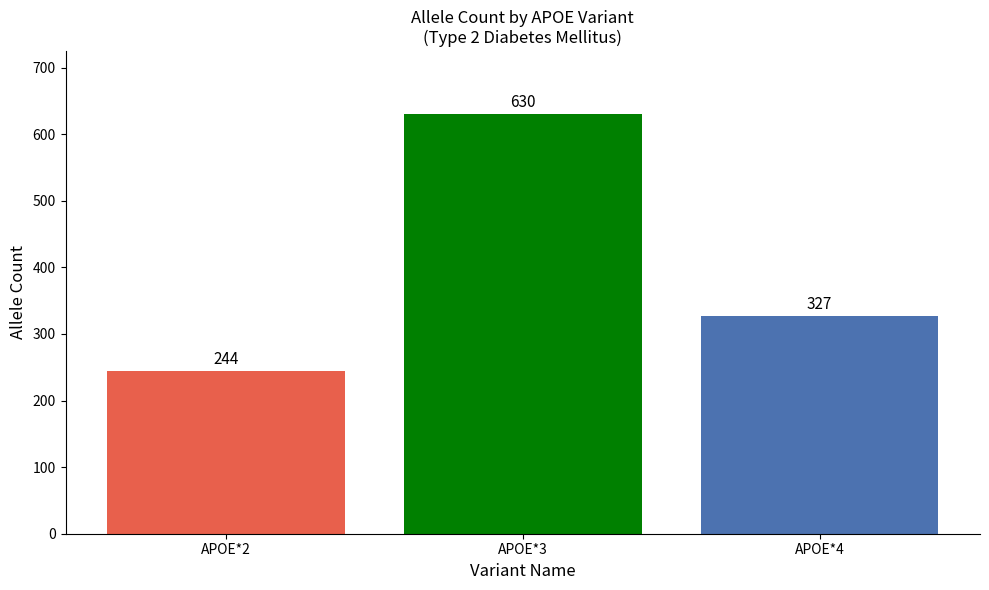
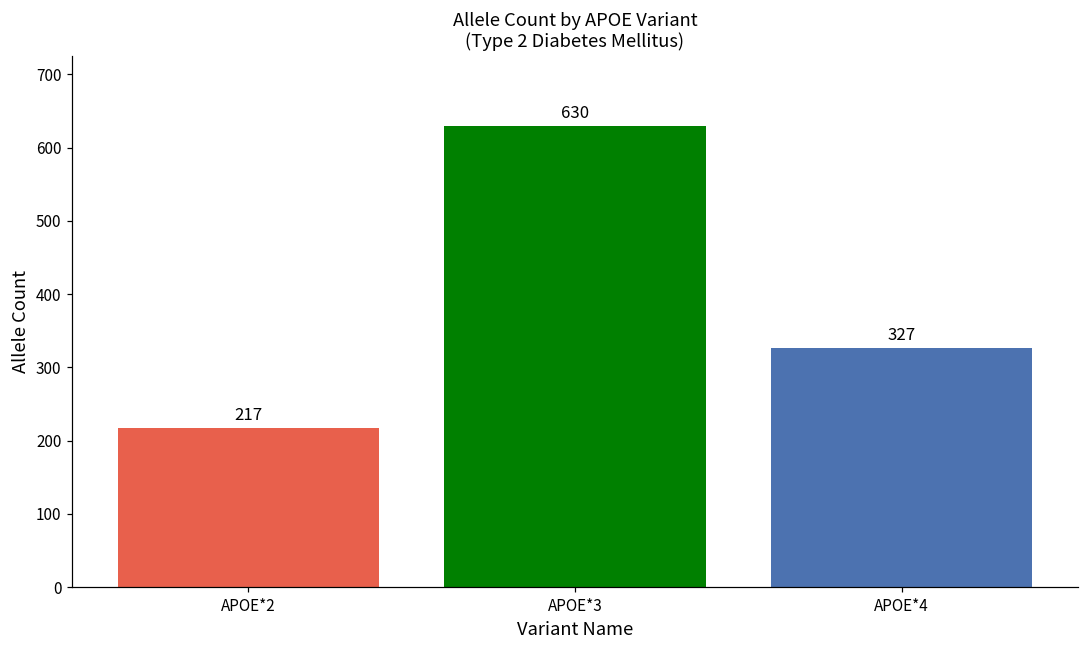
APOE*2: 244 -> 217
